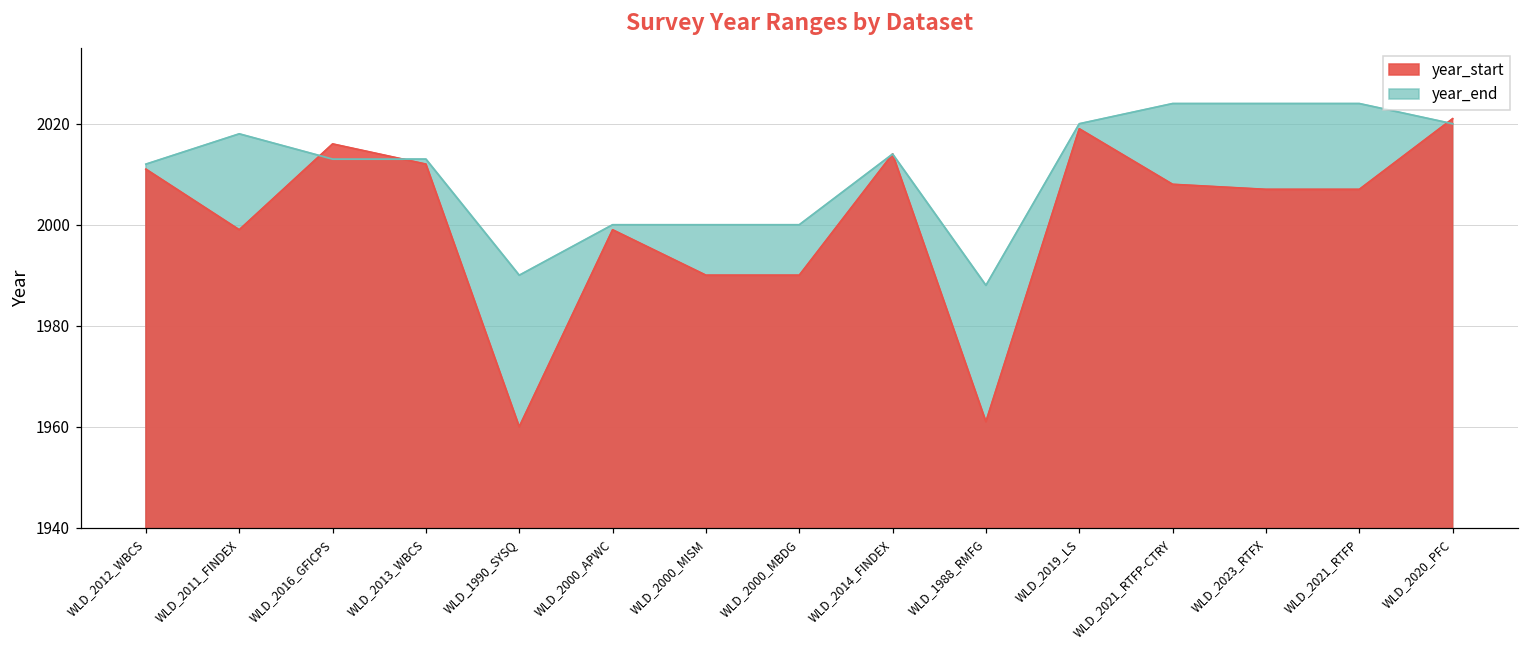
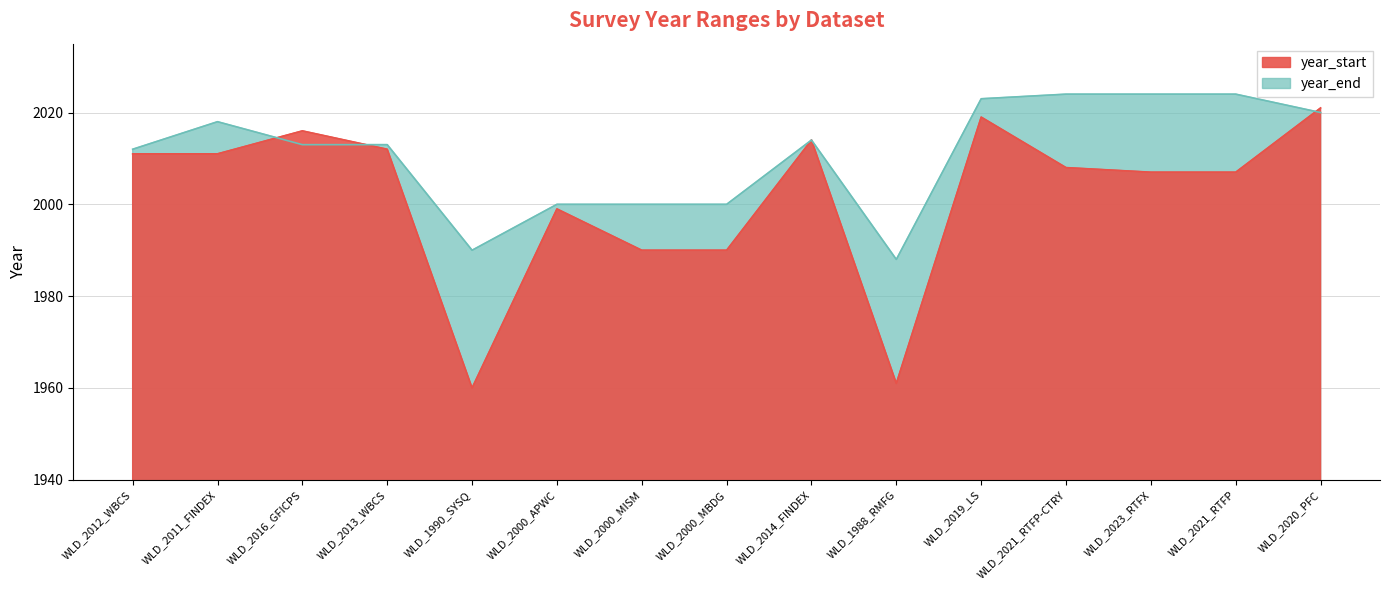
year_start, WLD_2011_FINDEX: 1999 -> 2011
year_end, WLD_2019_LS: 2020 -> 2023
